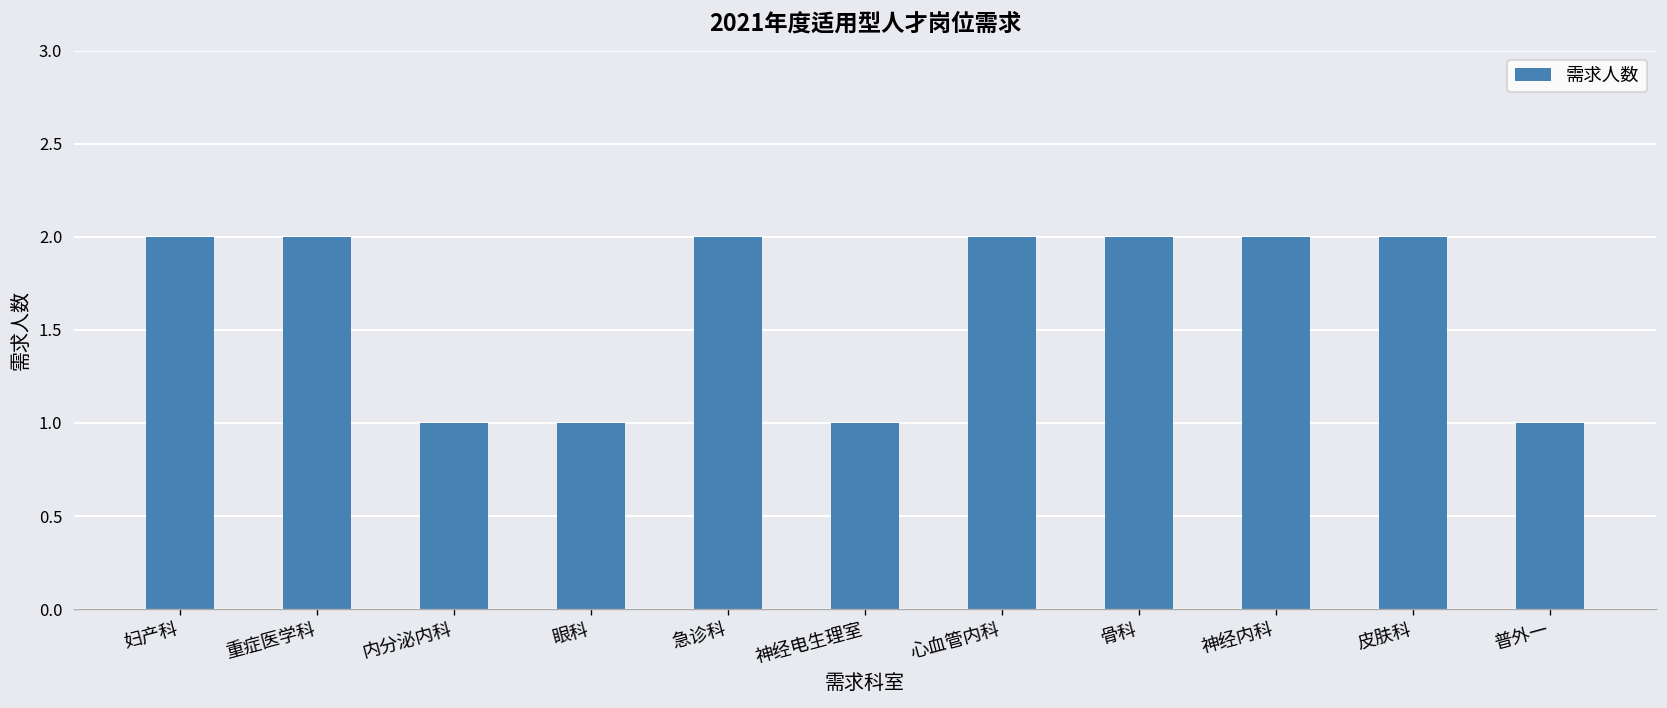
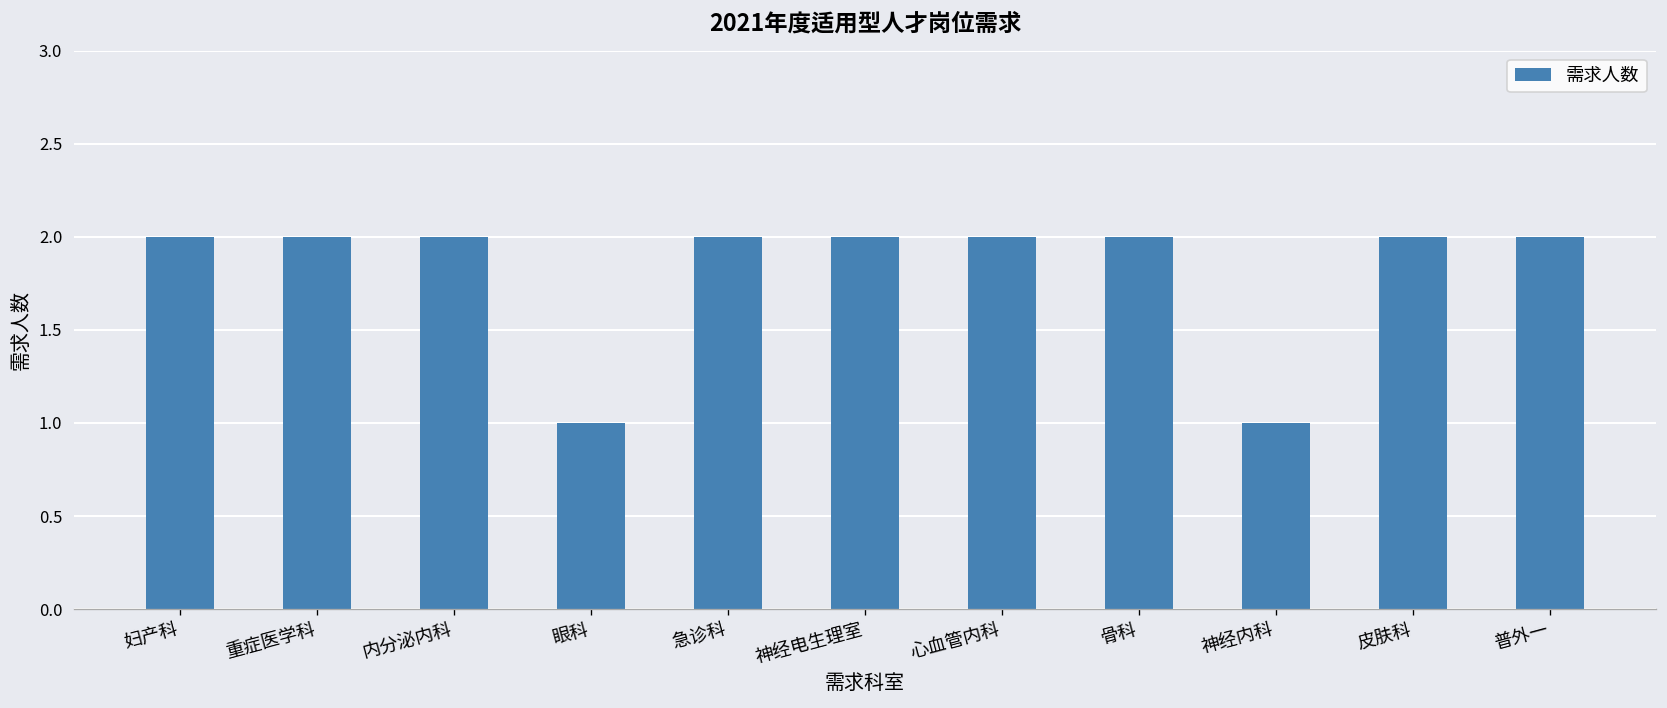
内分泌内科: 1 -> 2
神经电生理室: 1 -> 2
神经内科: 2 -> 1
普外一: 1 -> 2
